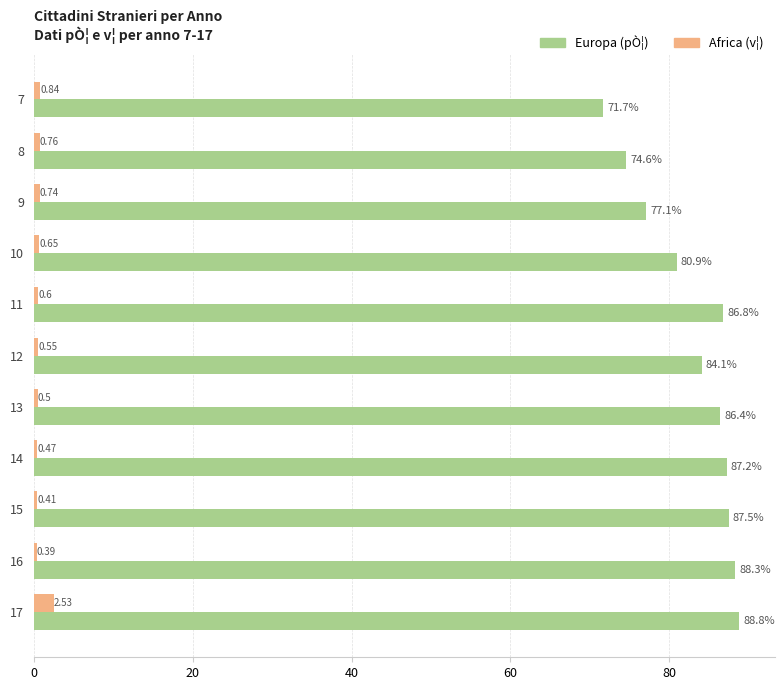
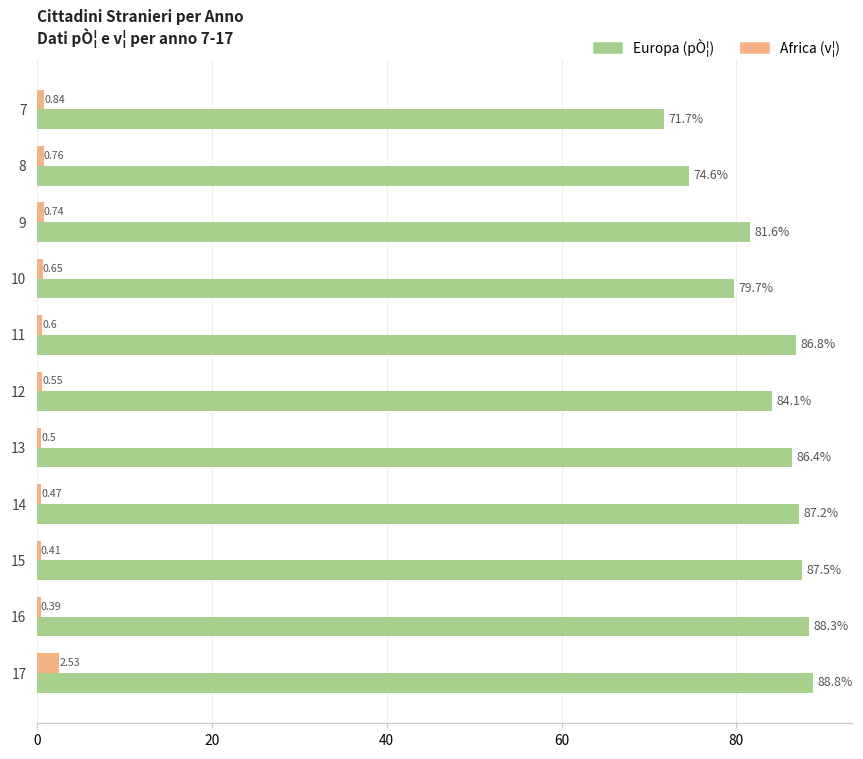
Europa (pÒ¦), 9: 77.1% -> 81.6%
Europa (pÒ¦), 10: 80.9% -> 79.7%
